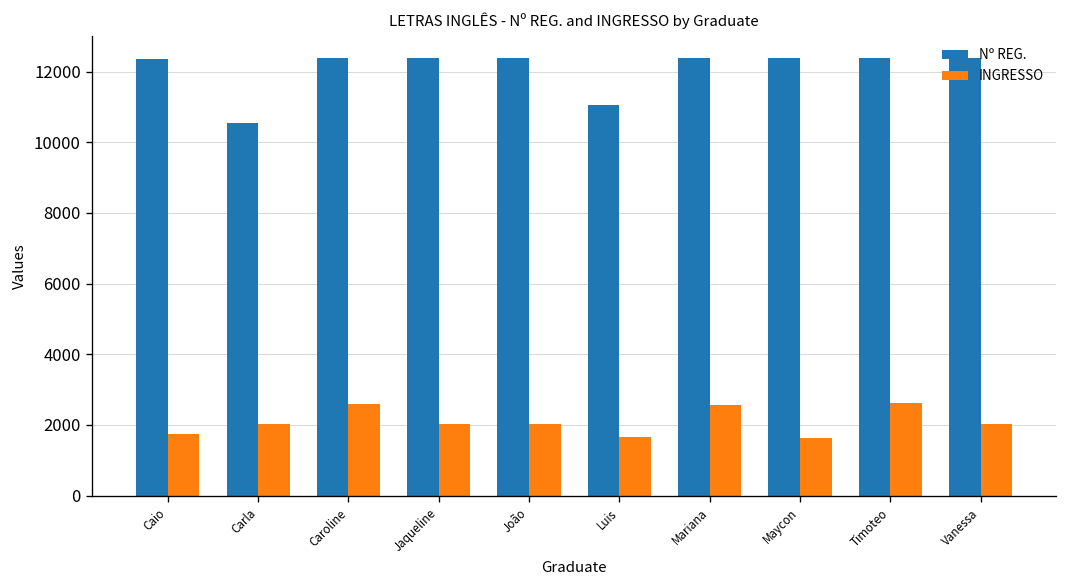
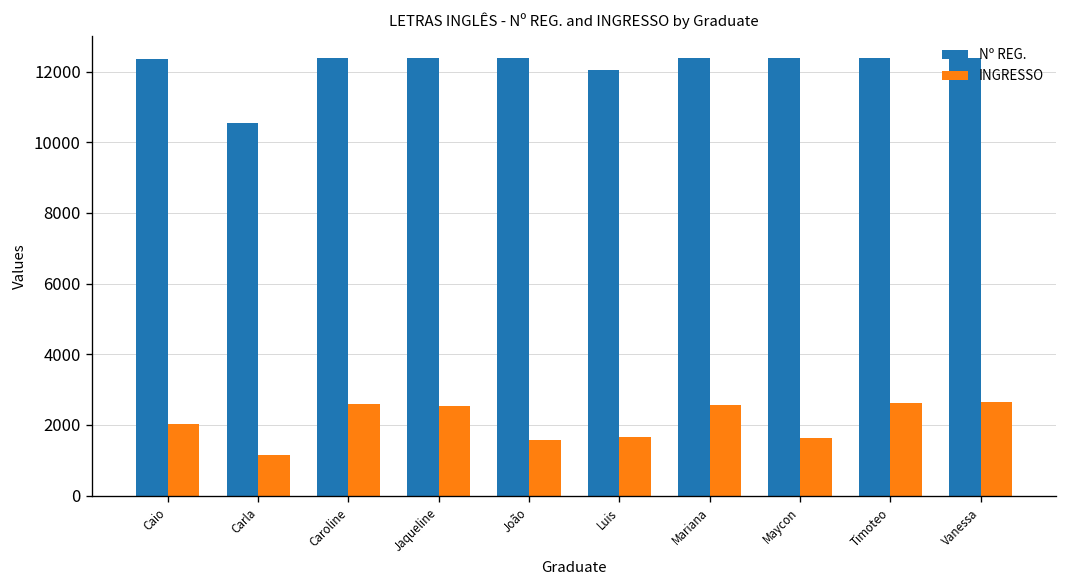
INGRESSO, Caio: 1700 -> 2000
INGRESSO, Carla: 2000 -> 1100
INGRESSO, Jaqueline: 2000 -> 2500
INGRESSO, João: 2000 -> 1600
Nº REG., Luis: 11100 -> 12000
INGRESSO, Vanessa: 2000 -> 2700
